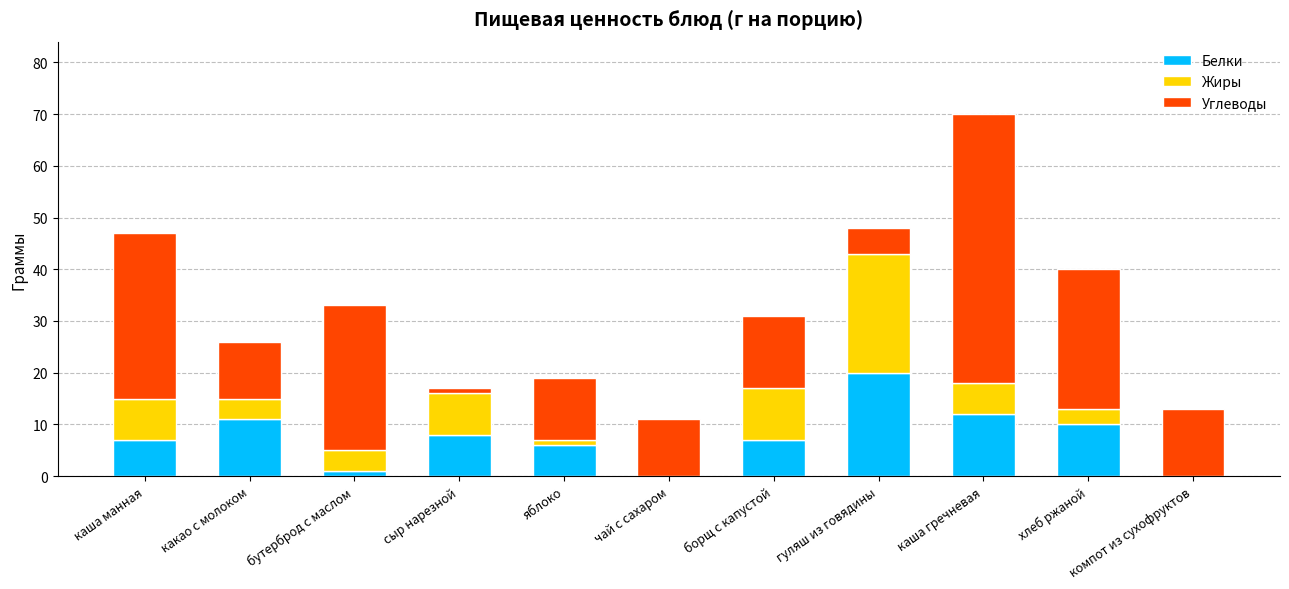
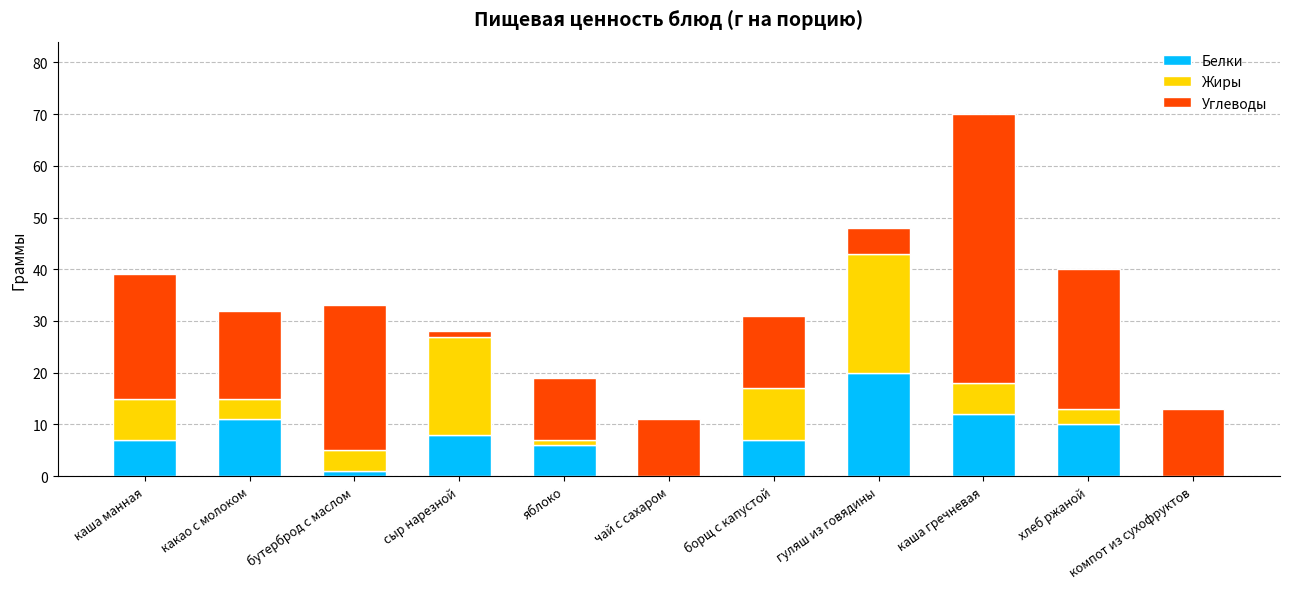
Углеводы, каша манная: 32 -> 24
Углеводы, какао с молоком: 11 -> 17
Жиры, сыр нарезной: 8 -> 19
